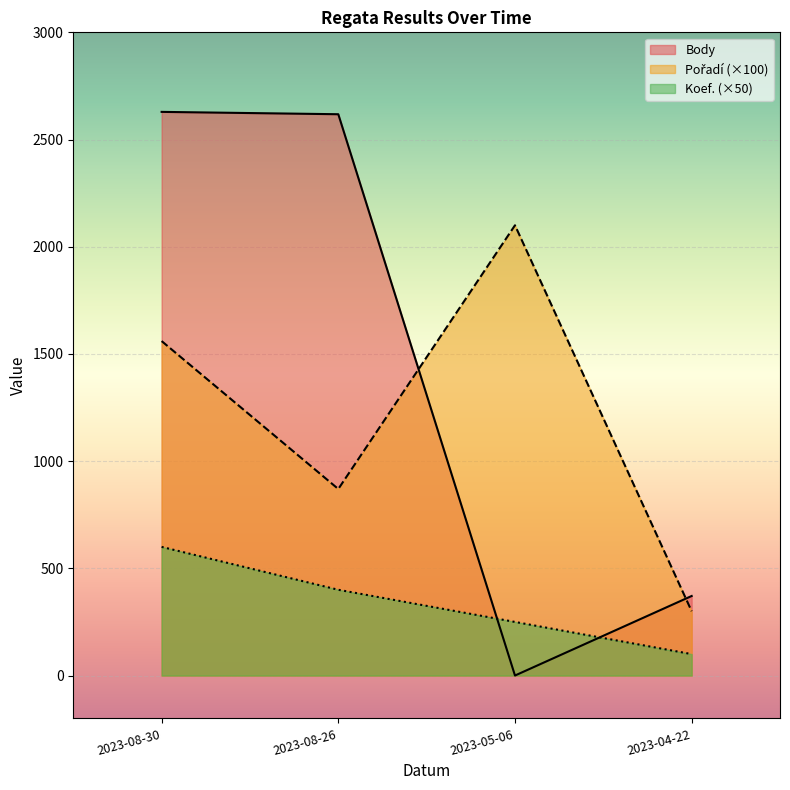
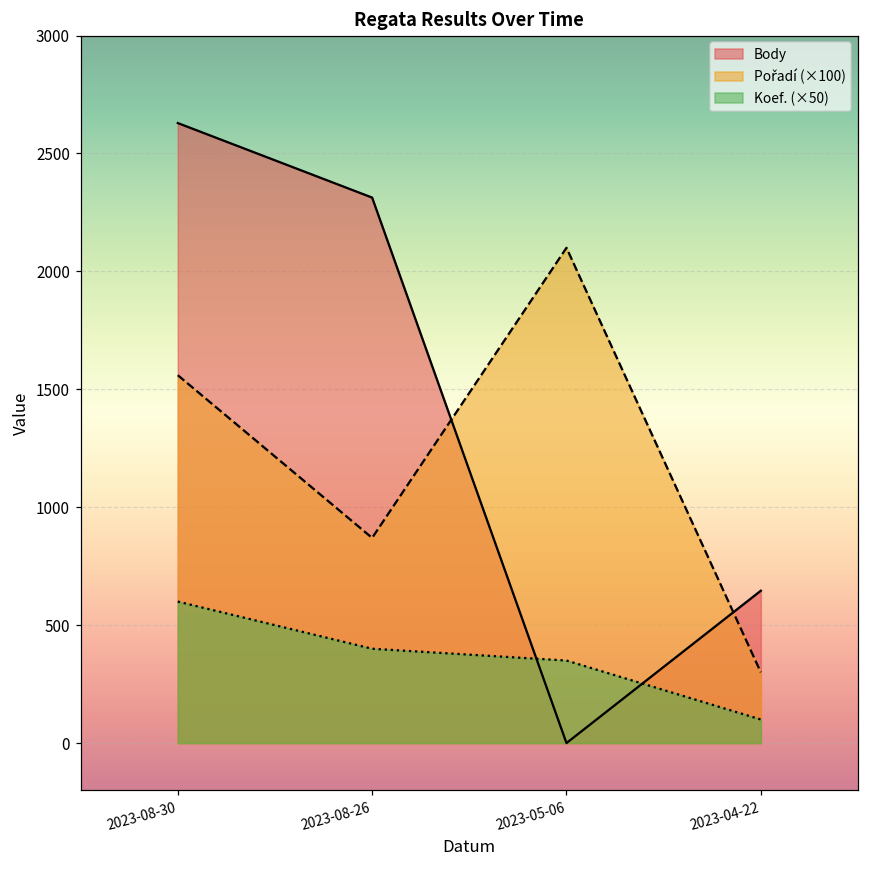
Body, 2023-08-26: 2620 -> 2310
Koef. (×50), 2023-05-06: 250 -> 350
Body, 2023-04-22: 370 -> 650
